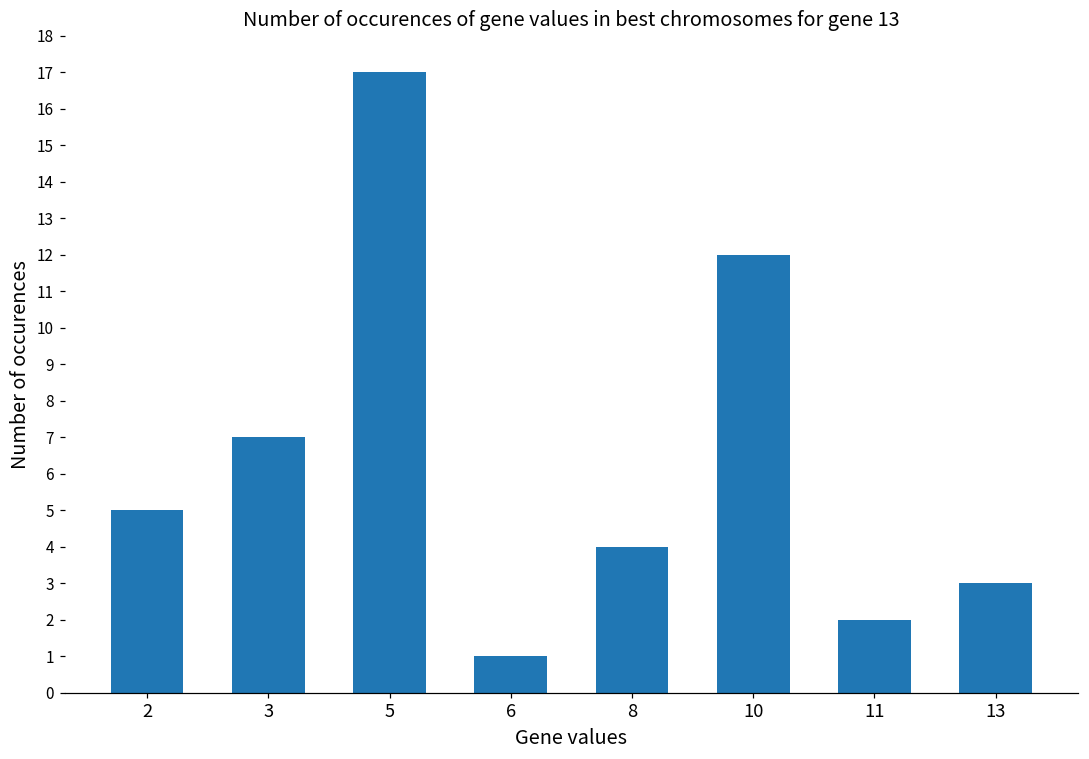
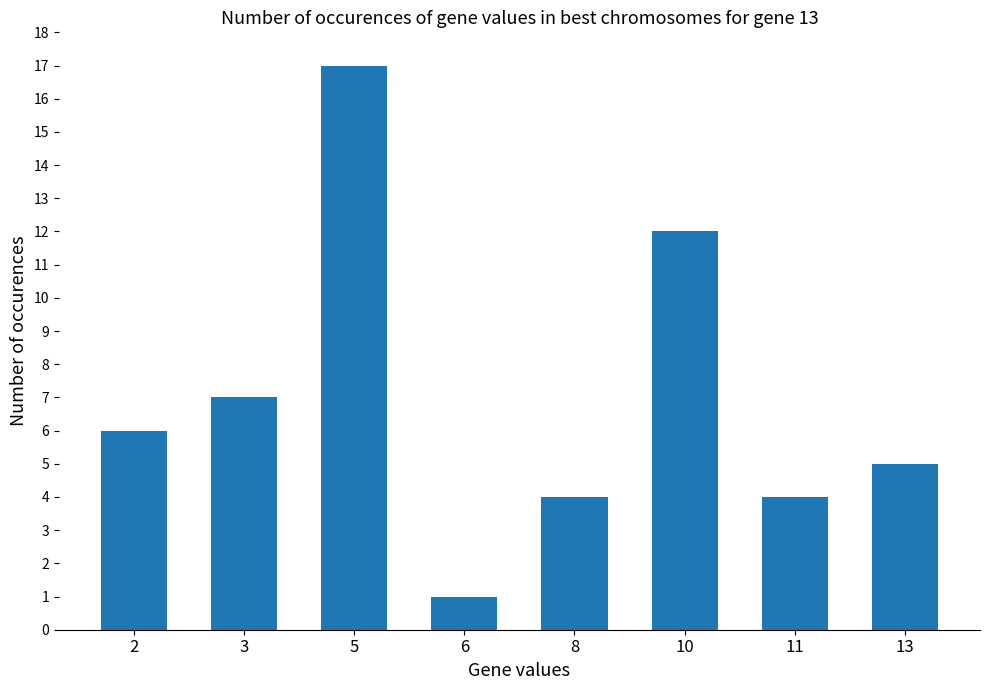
2: 5 -> 6
11: 2 -> 4
13: 3 -> 5
